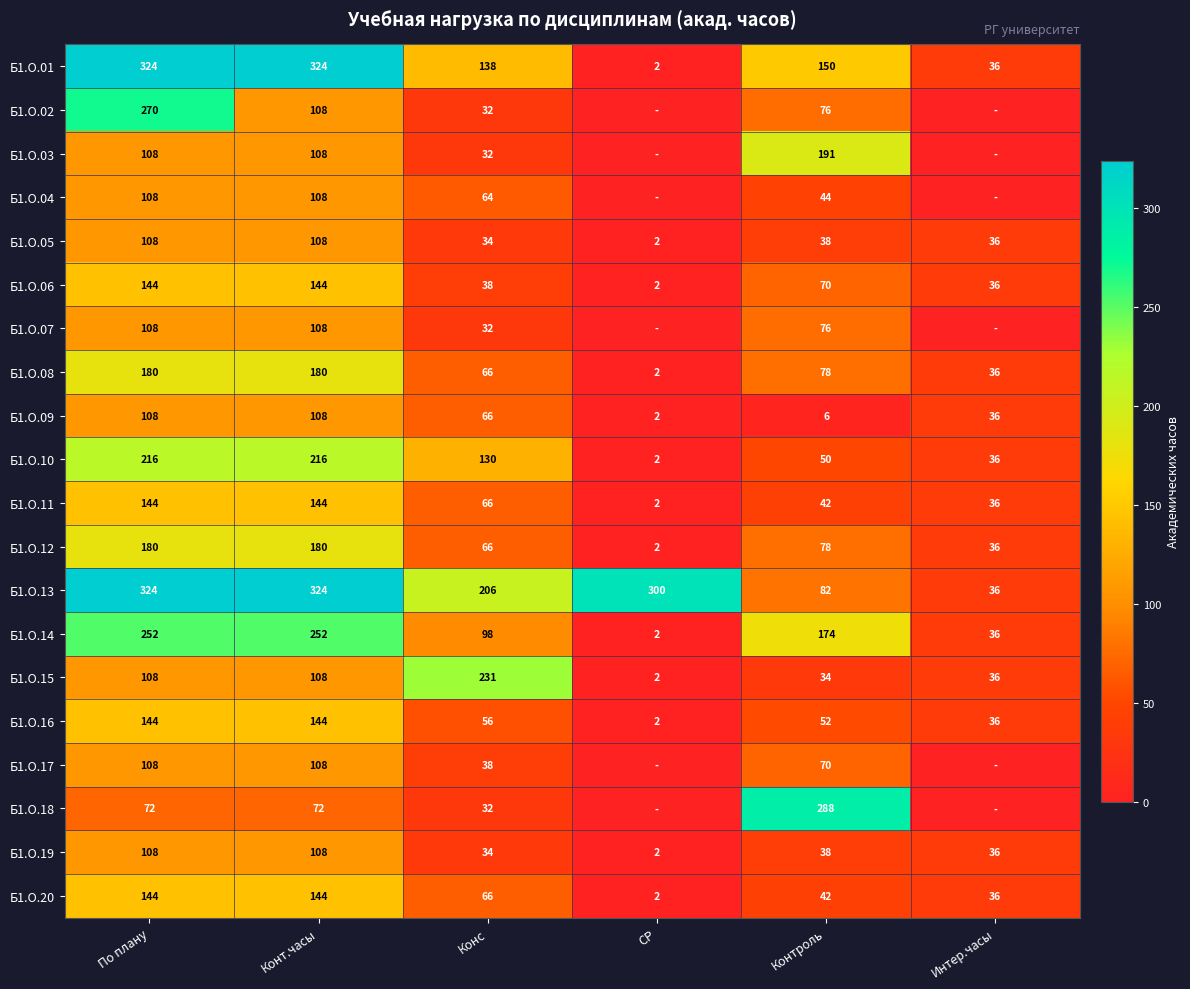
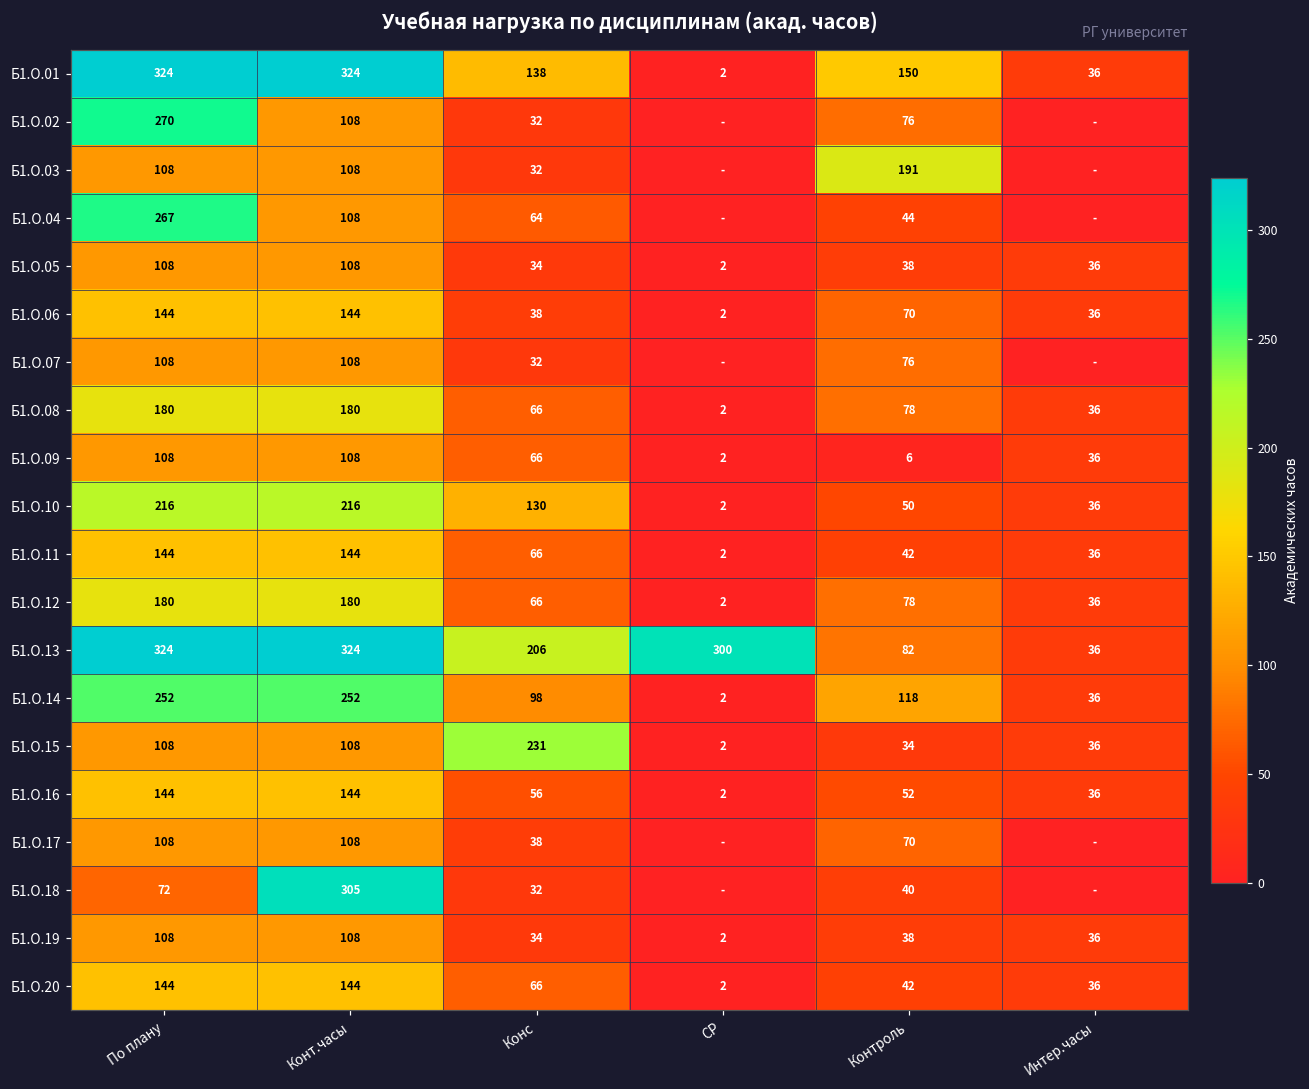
Б1.О.04, По плану: 108 -> 267
Б1.О.14, Контроль: 174 -> 118
Б1.О.18, Конт.часы: 72 -> 305
Б1.О.18, Контроль: 288 -> 40
